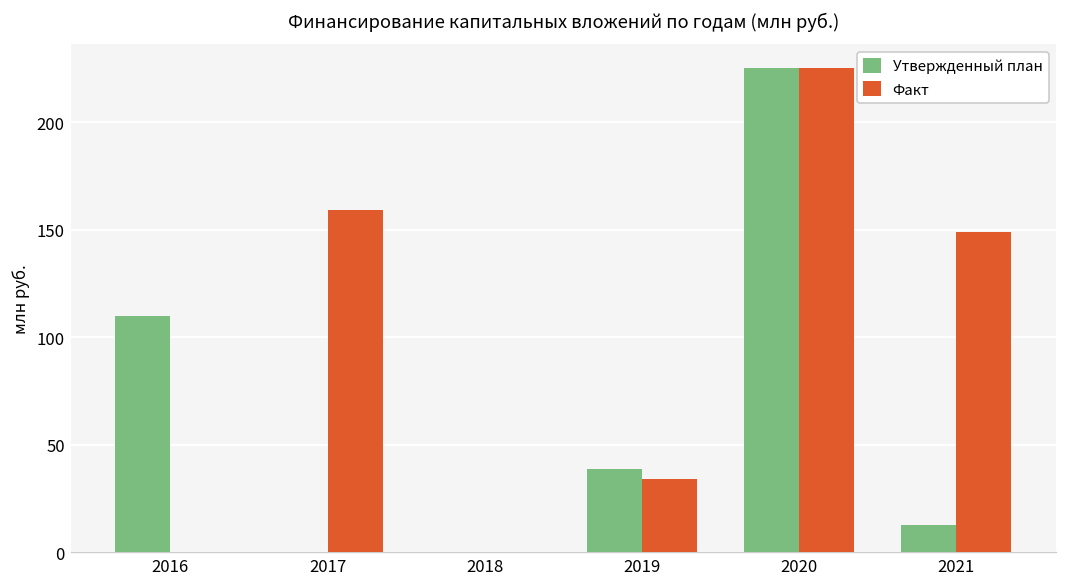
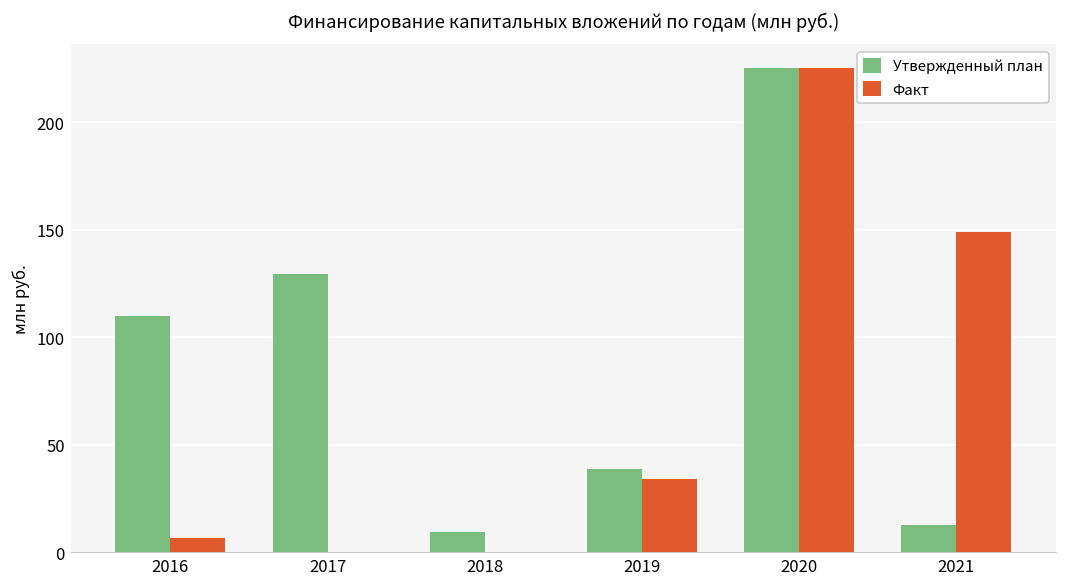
Факт, 2016: 0 -> 7
Утвержденный план, 2017: 0 -> 130
Факт, 2017: 159 -> 0
Утвержденный план, 2018: 0 -> 9
